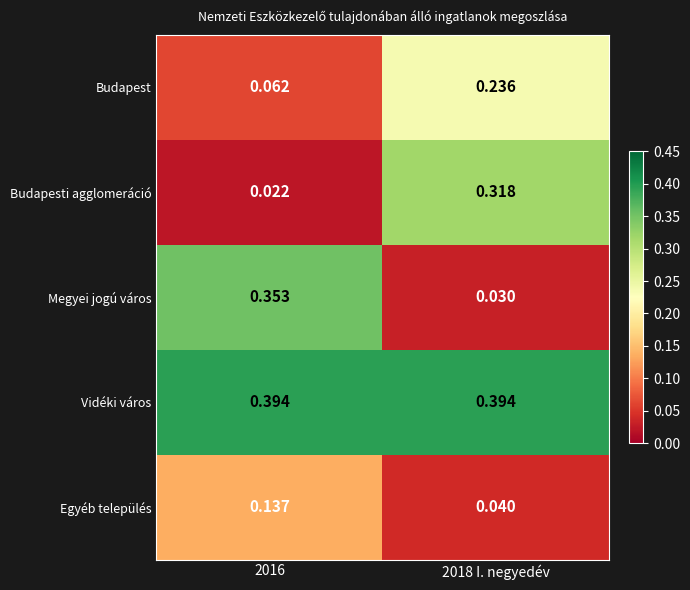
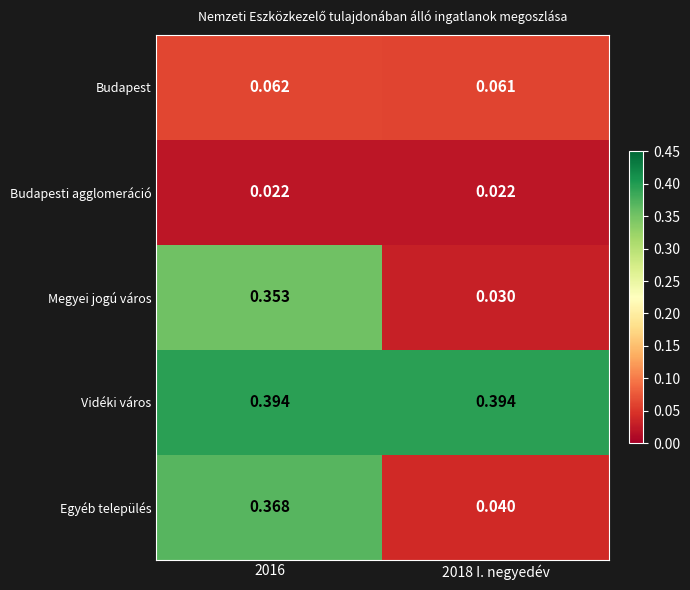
Budapest, 2018 I. negyedév: 0.236 -> 0.061
Budapesti agglomeráció, 2018 I. negyedév: 0.318 -> 0.022
Egyéb település, 2016: 0.137 -> 0.368
